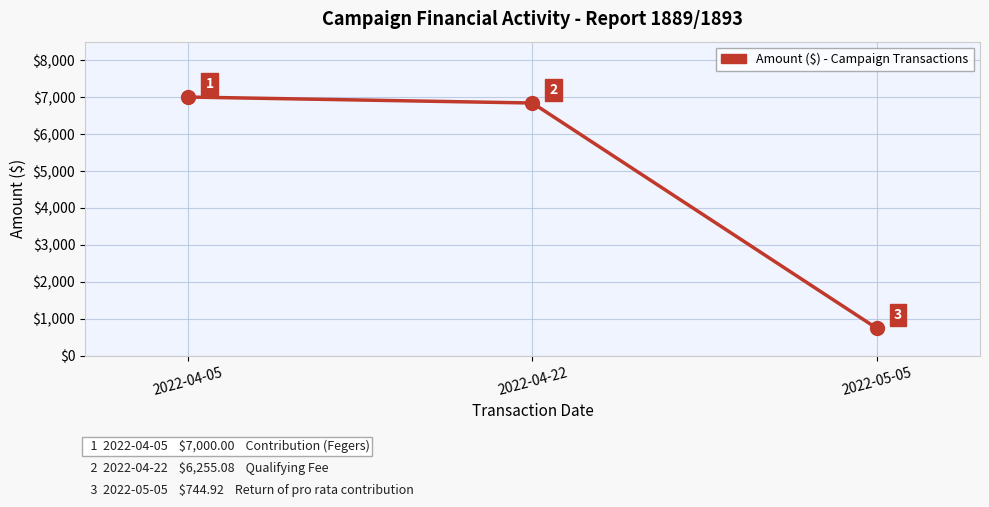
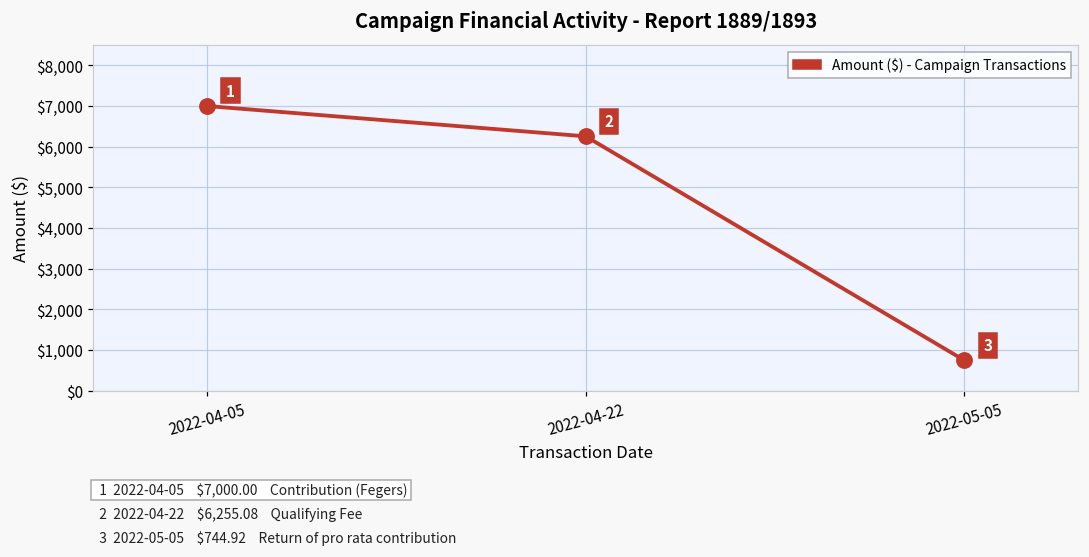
2022-04-22: $6,800 -> $6,300
